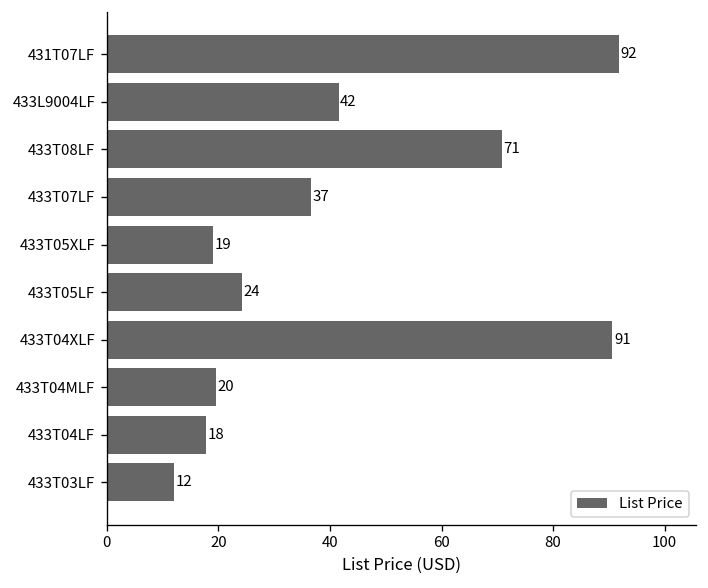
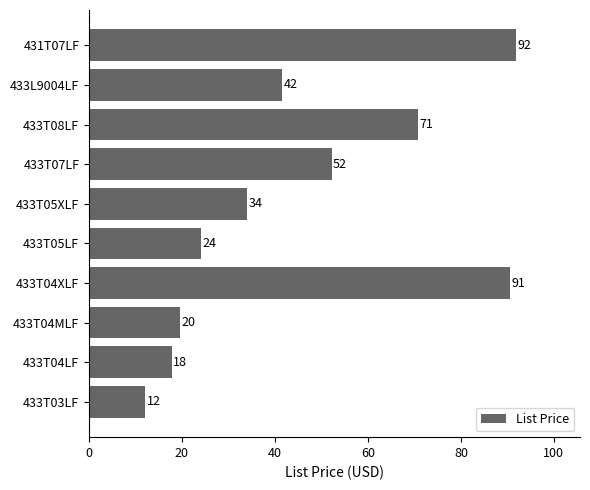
433T07LF: 37 -> 52
433T05XLF: 19 -> 34
